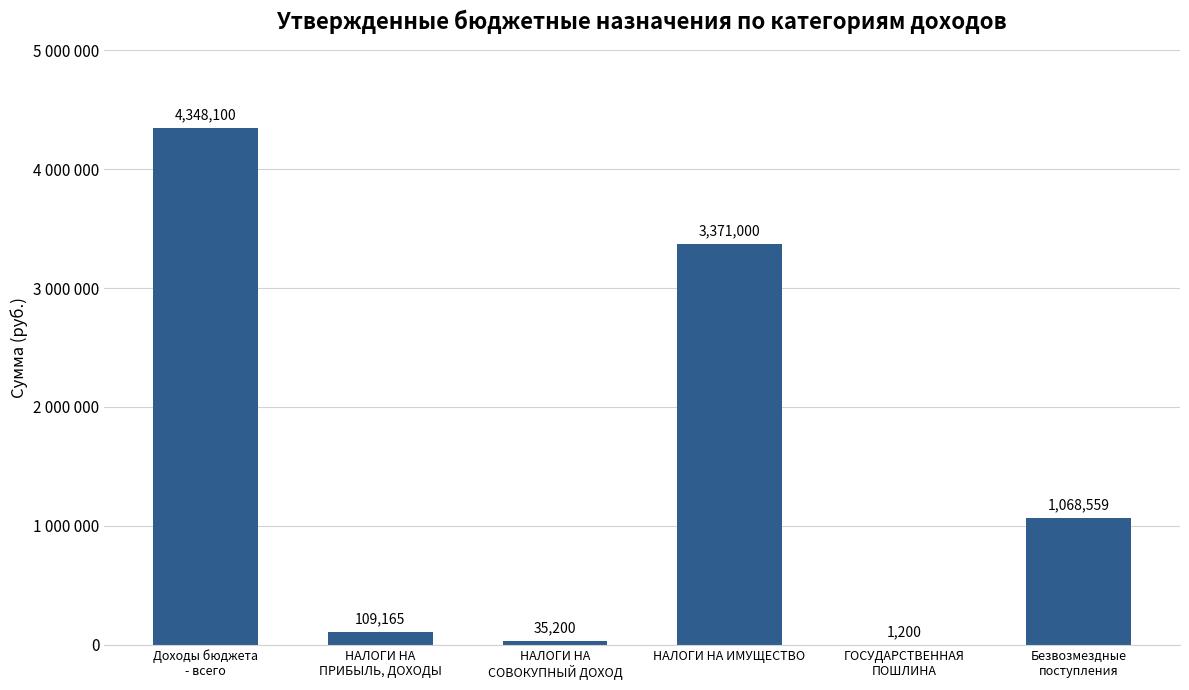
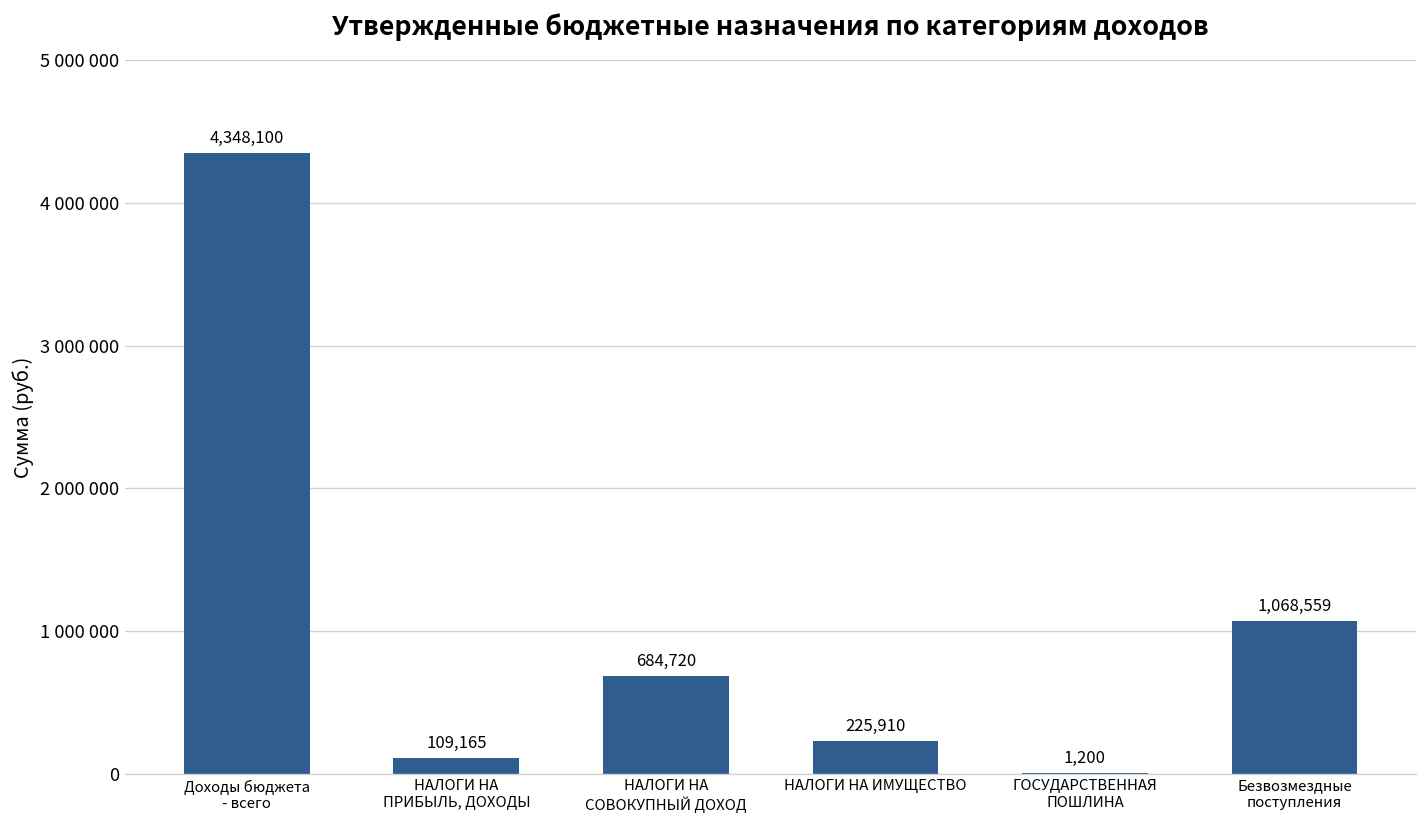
НАЛОГИ НА СОВОКУПНЫЙ ДОХОД: 35,200 -> 684,720
НАЛОГИ НА ИМУЩЕСТВО: 3,371,000 -> 225,910
